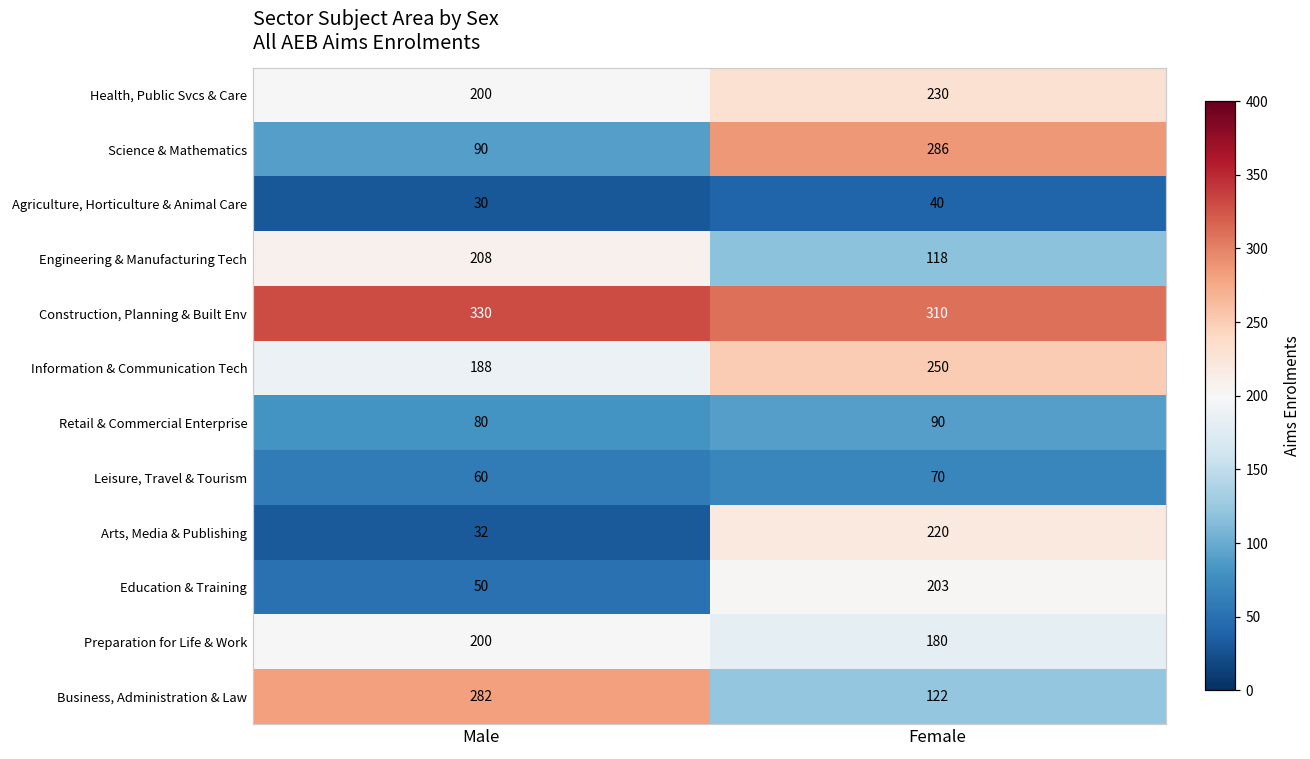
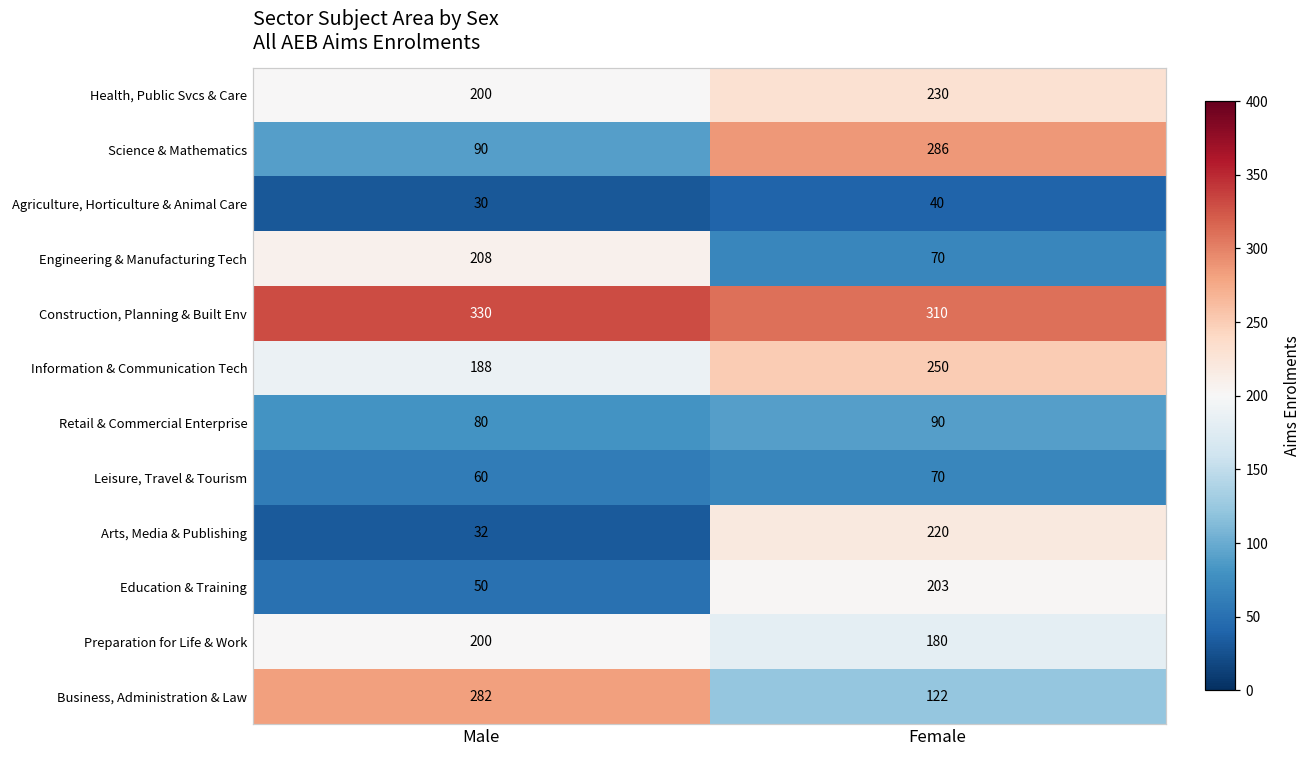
Engineering & Manufacturing Tech, Female: 118 -> 70
